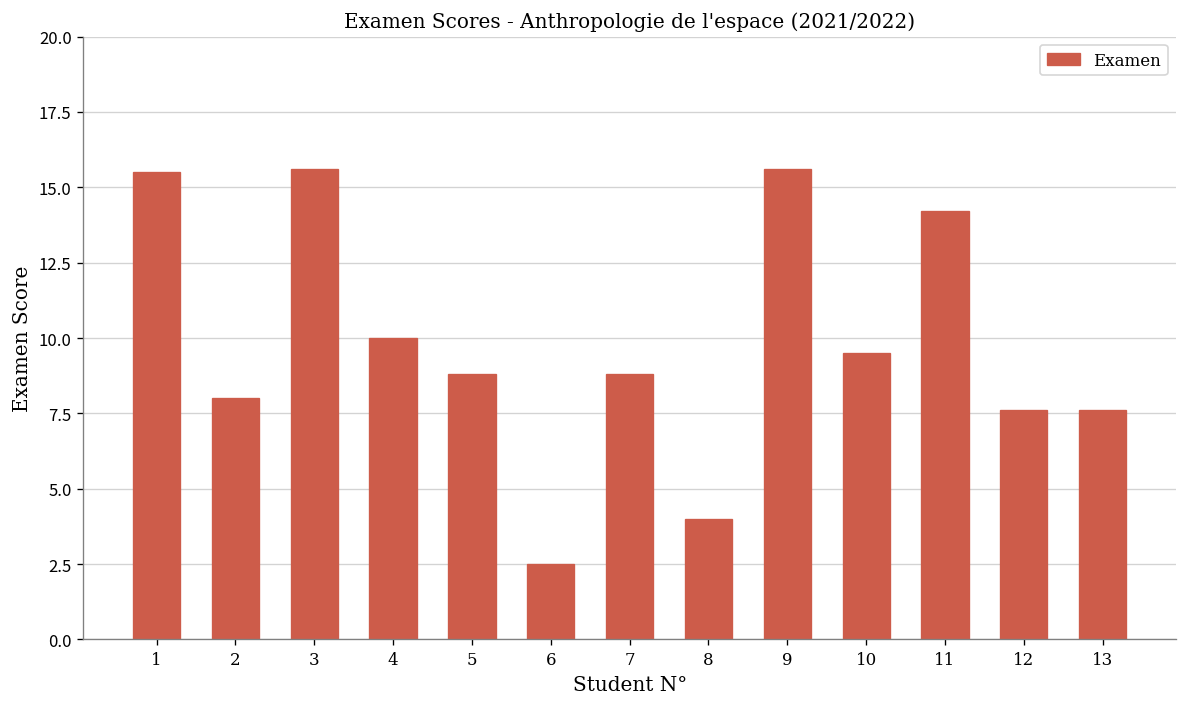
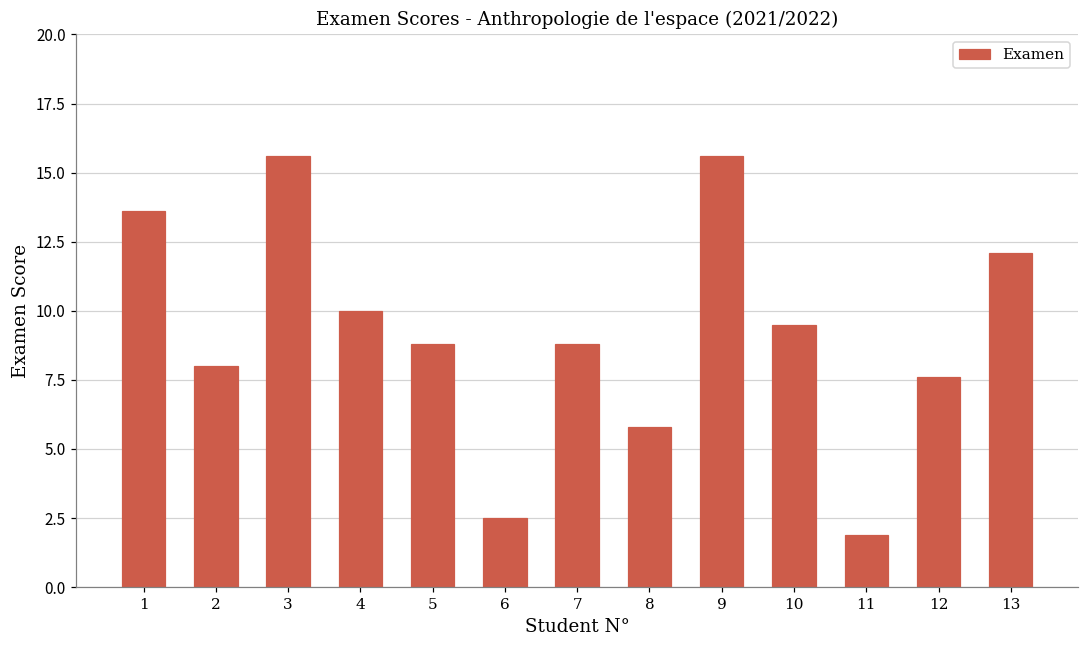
1: 15.5 -> 13.6
8: 4.0 -> 5.8
11: 14.2 -> 1.9
13: 7.6 -> 12.1
